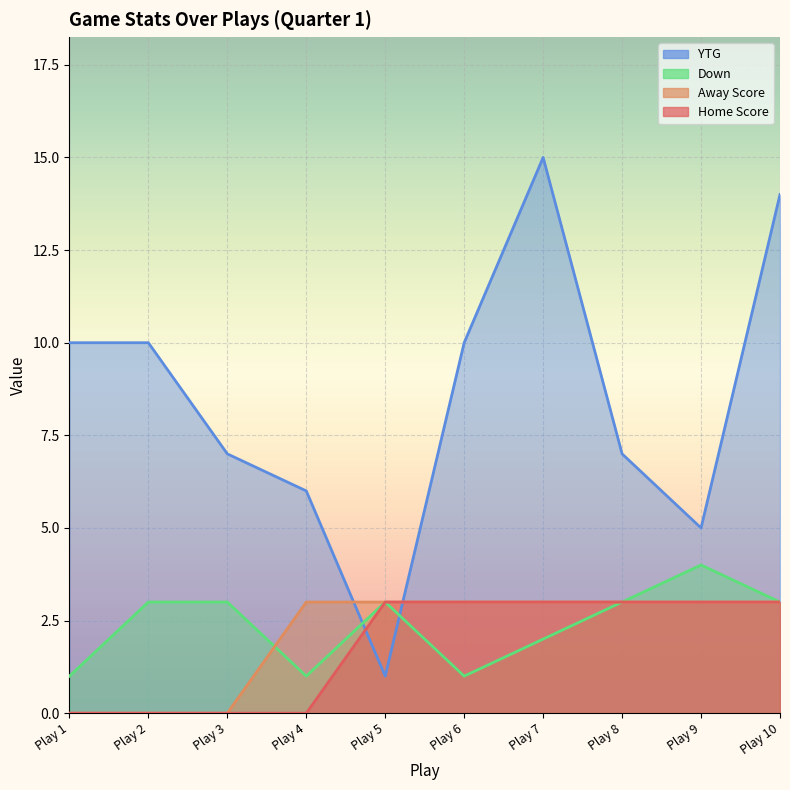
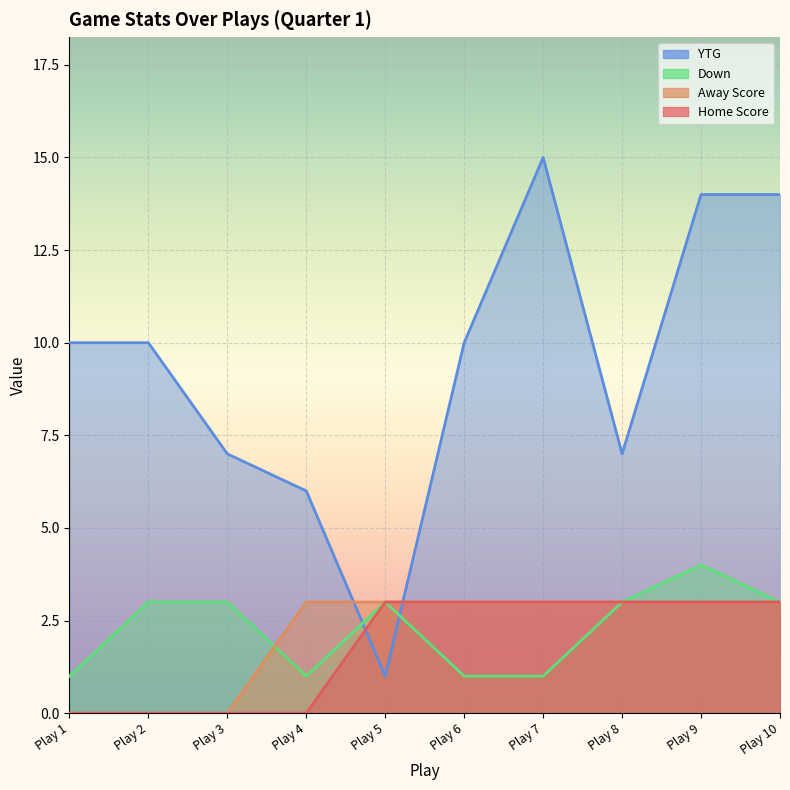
Down, Play 7: 2 -> 1
YTG, Play 9: 5 -> 14
